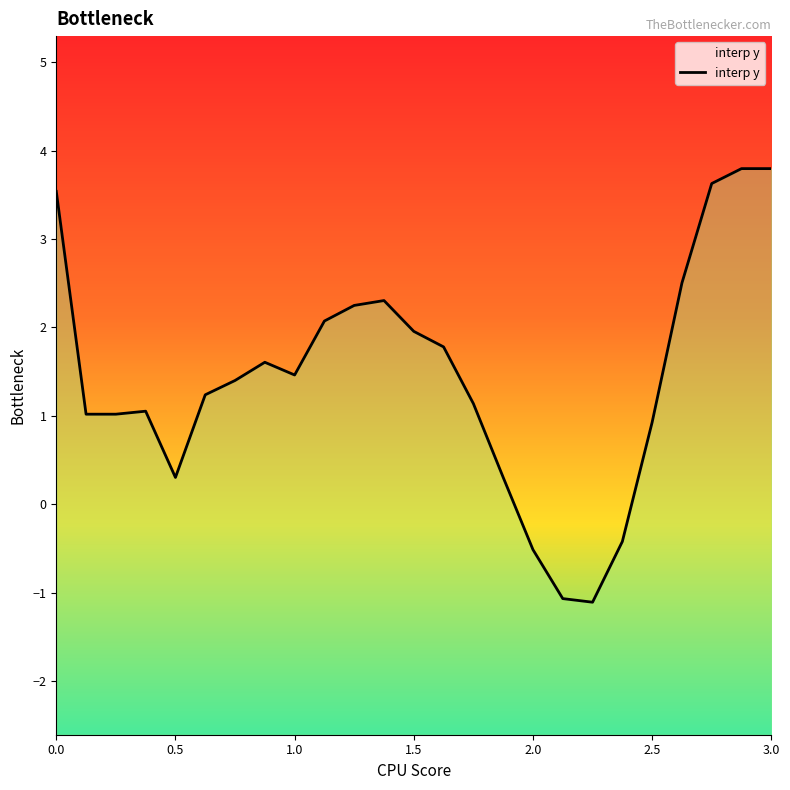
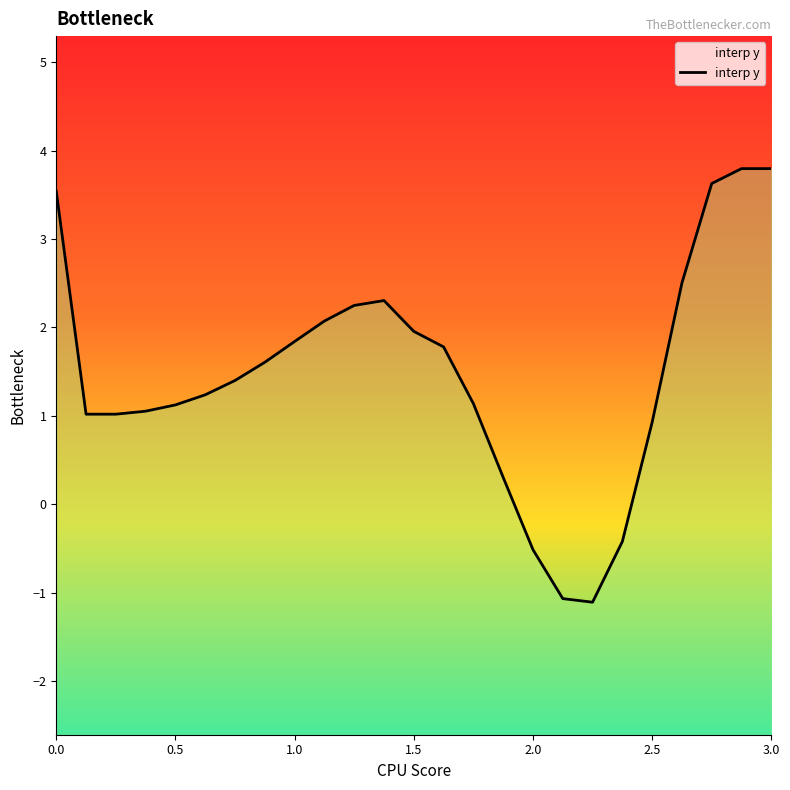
0.5: 0.3 -> 1.1
1.0: 1.5 -> 1.8
